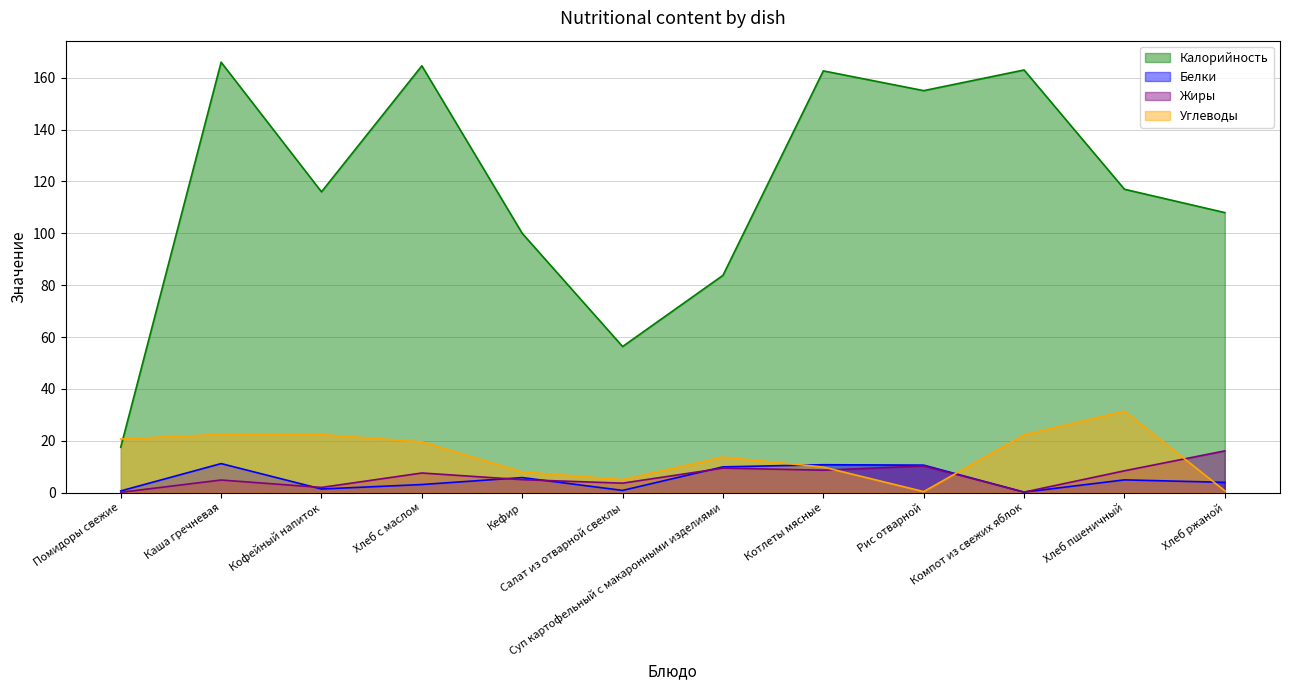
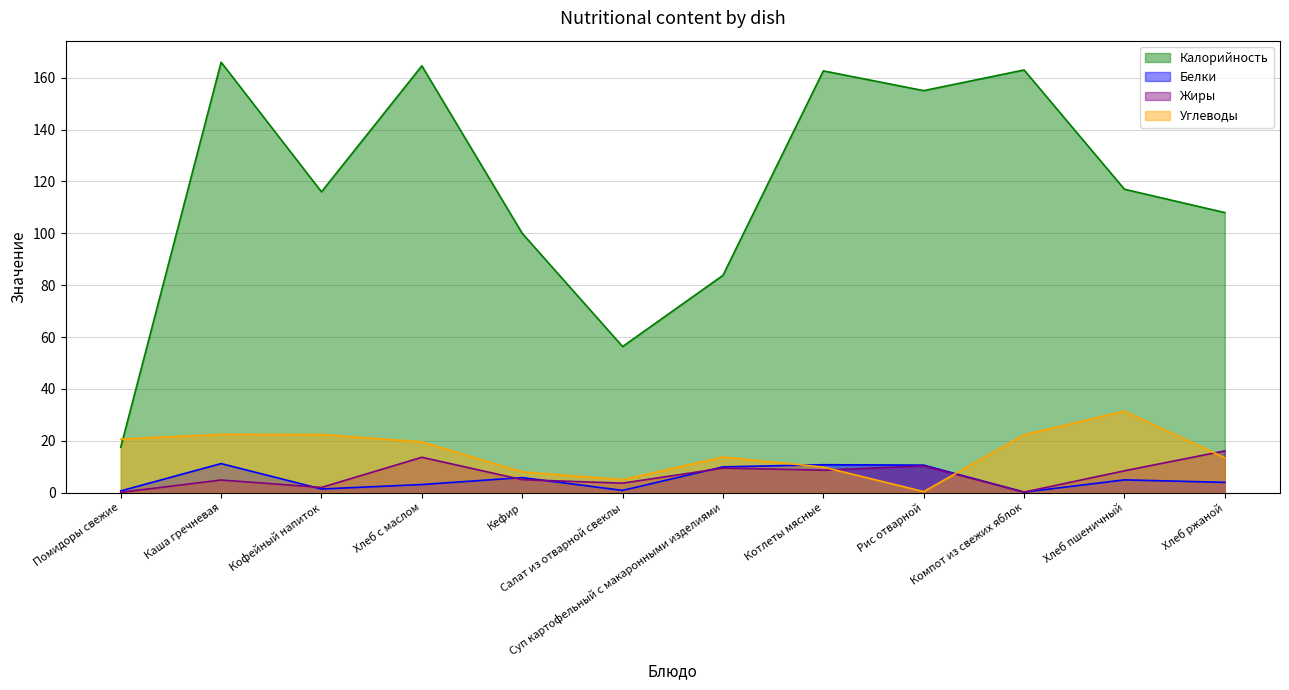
Жиры, Хлеб с маслом: 8 -> 14
Углеводы, Хлеб ржаной: 1 -> 13
